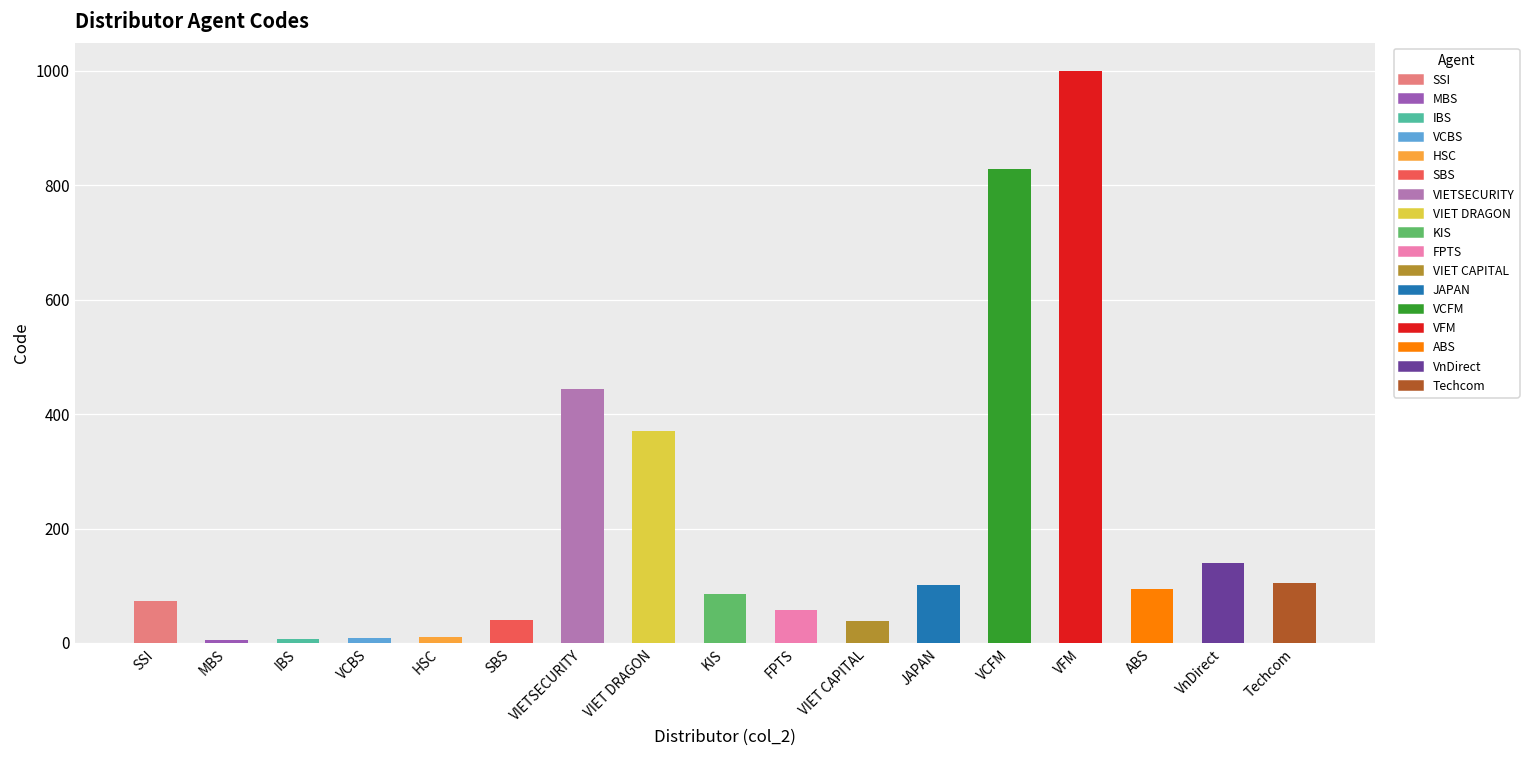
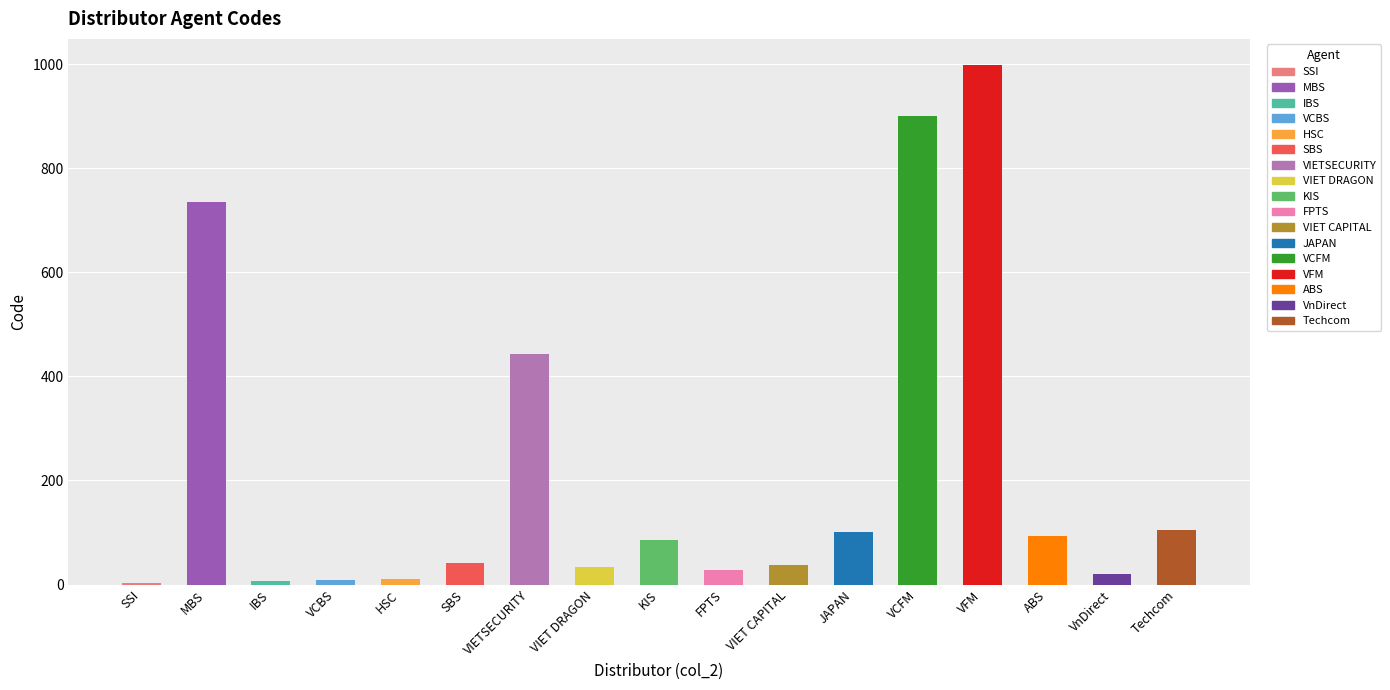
SSI: 70 -> 0
MBS: 10 -> 740
VIET DRAGON: 370 -> 30
FPTS: 60 -> 30
VCFM: 830 -> 900
VnDirect: 140 -> 20
